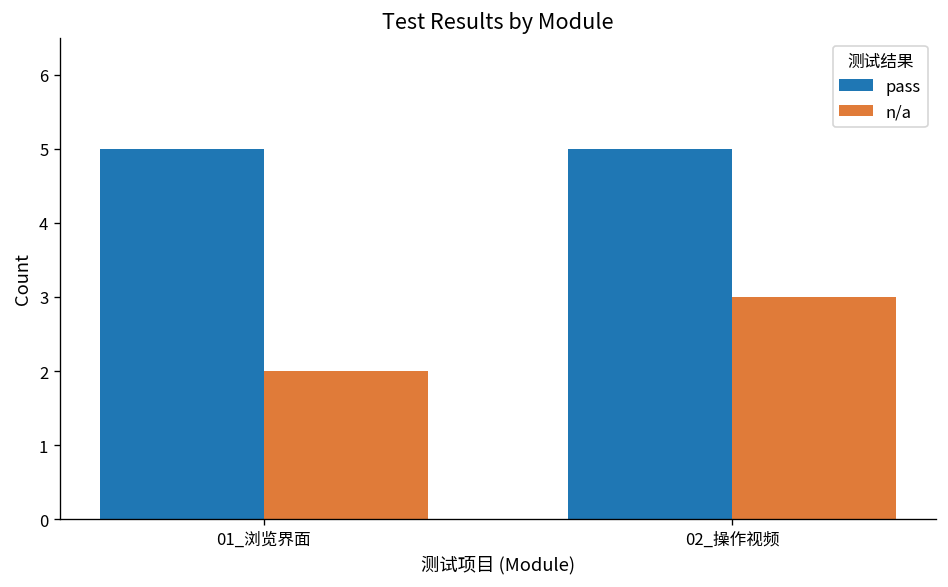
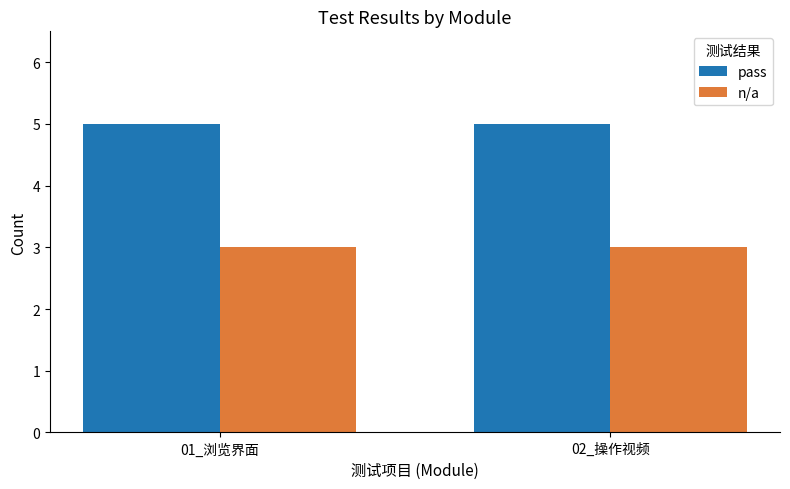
n/a, 01_浏览界面: 2 -> 3
